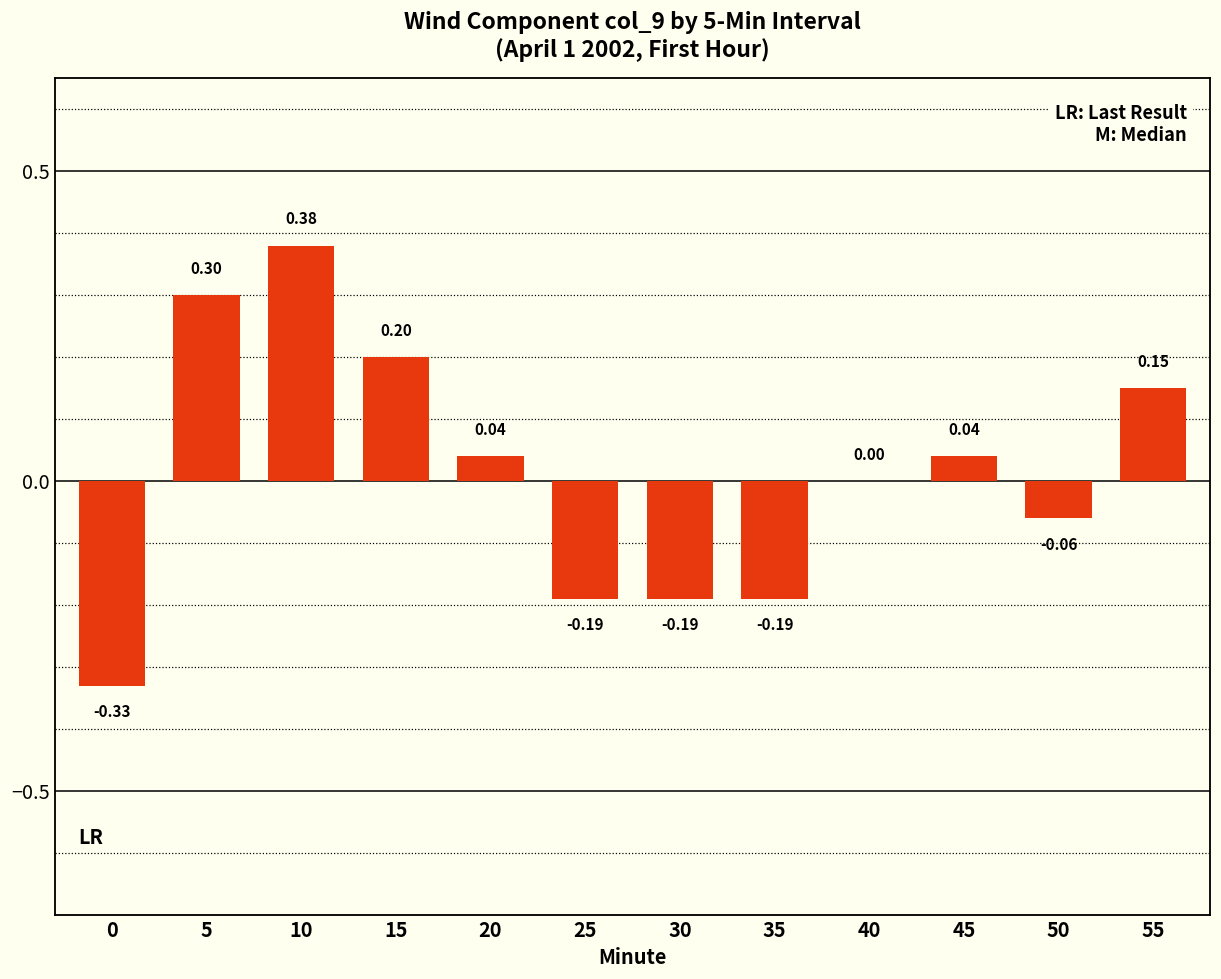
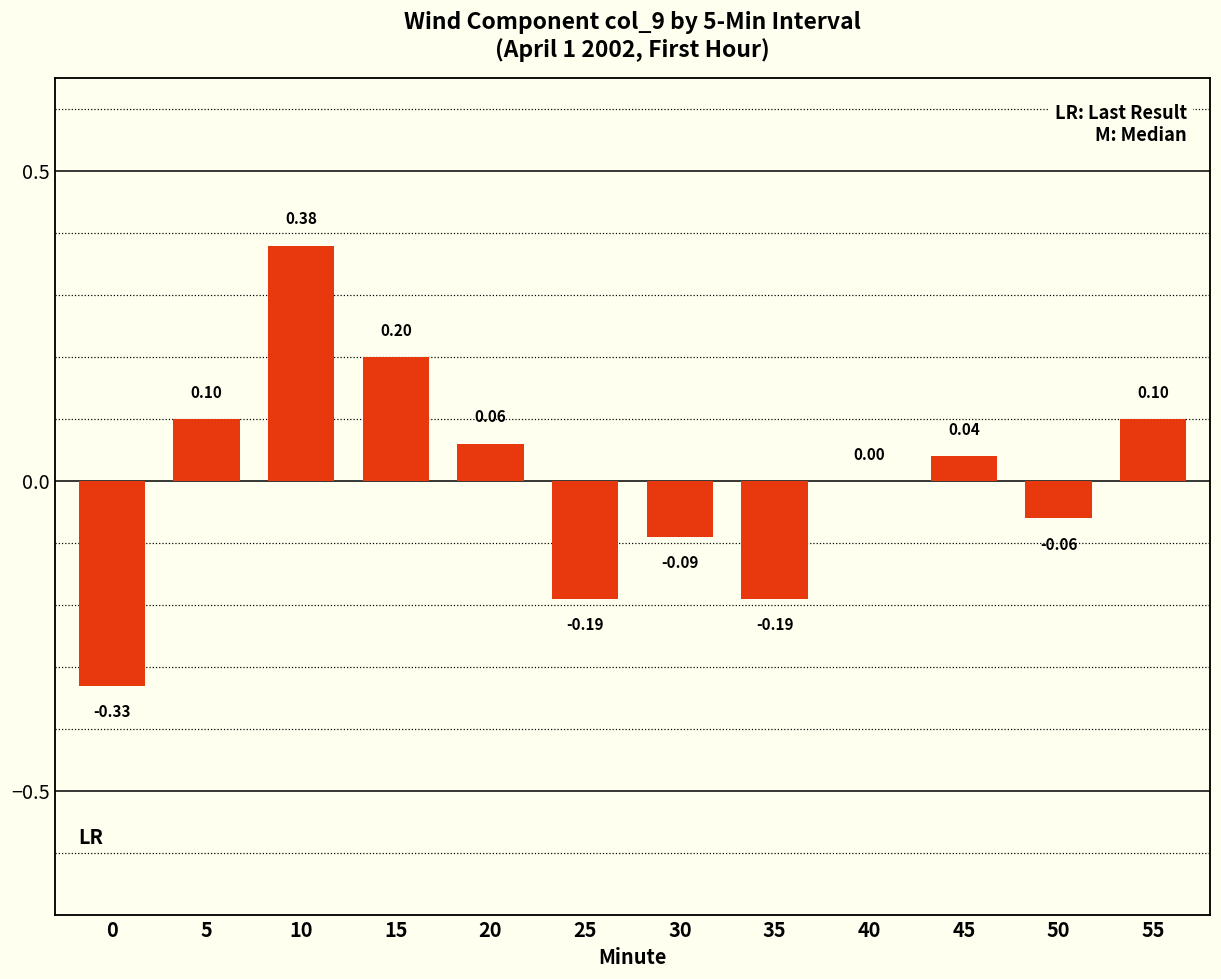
5: 0.30 -> 0.10
20: 0.04 -> 0.06
30: -0.19 -> -0.09
55: 0.15 -> 0.10
